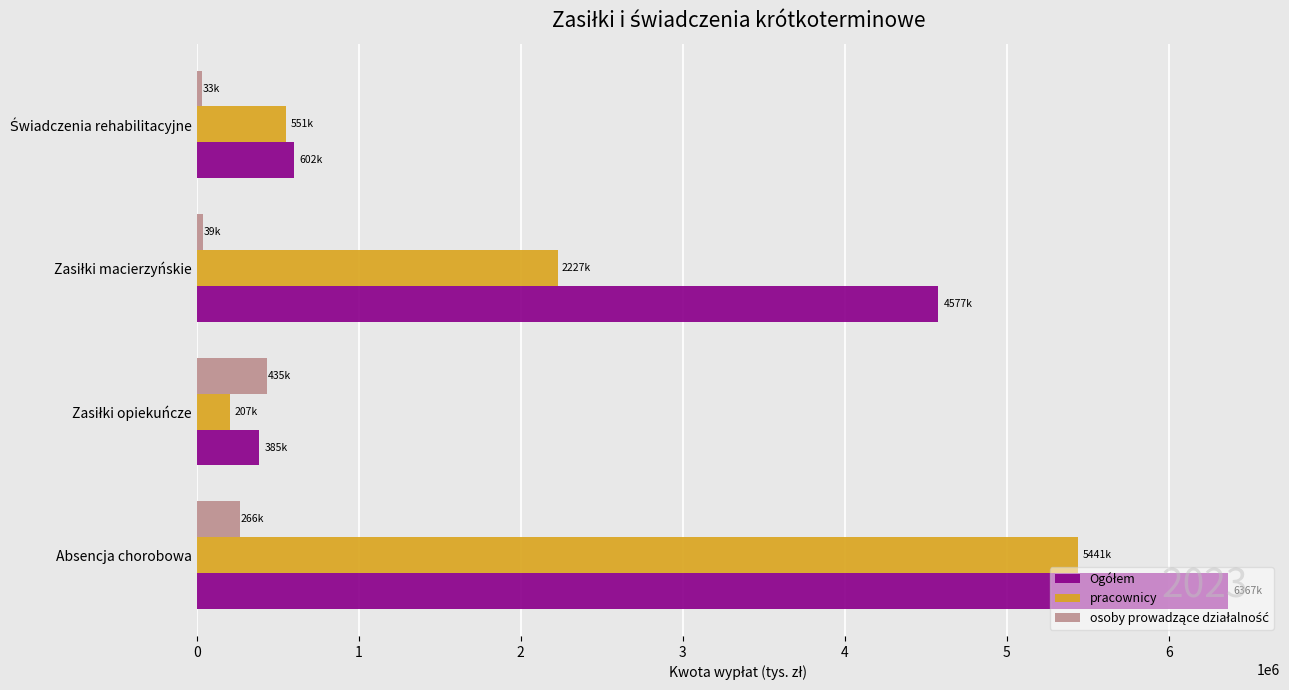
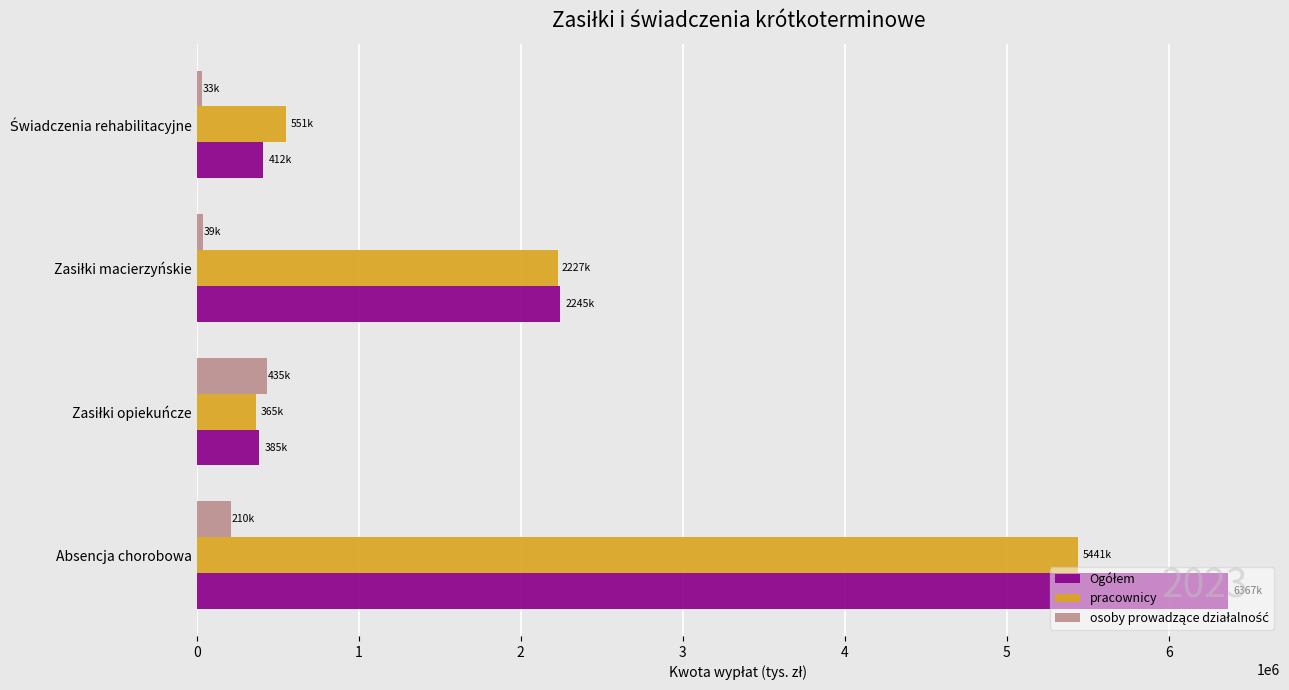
Ogółem, Świadczenia rehabilitacyjne: 602k -> 412k
Ogółem, Zasiłki macierzyńskie: 4577k -> 2245k
pracownicy, Zasiłki opiekuńcze: 207k -> 365k
osoby prowadzące działalność, Absencja chorobowa: 266k -> 210k
